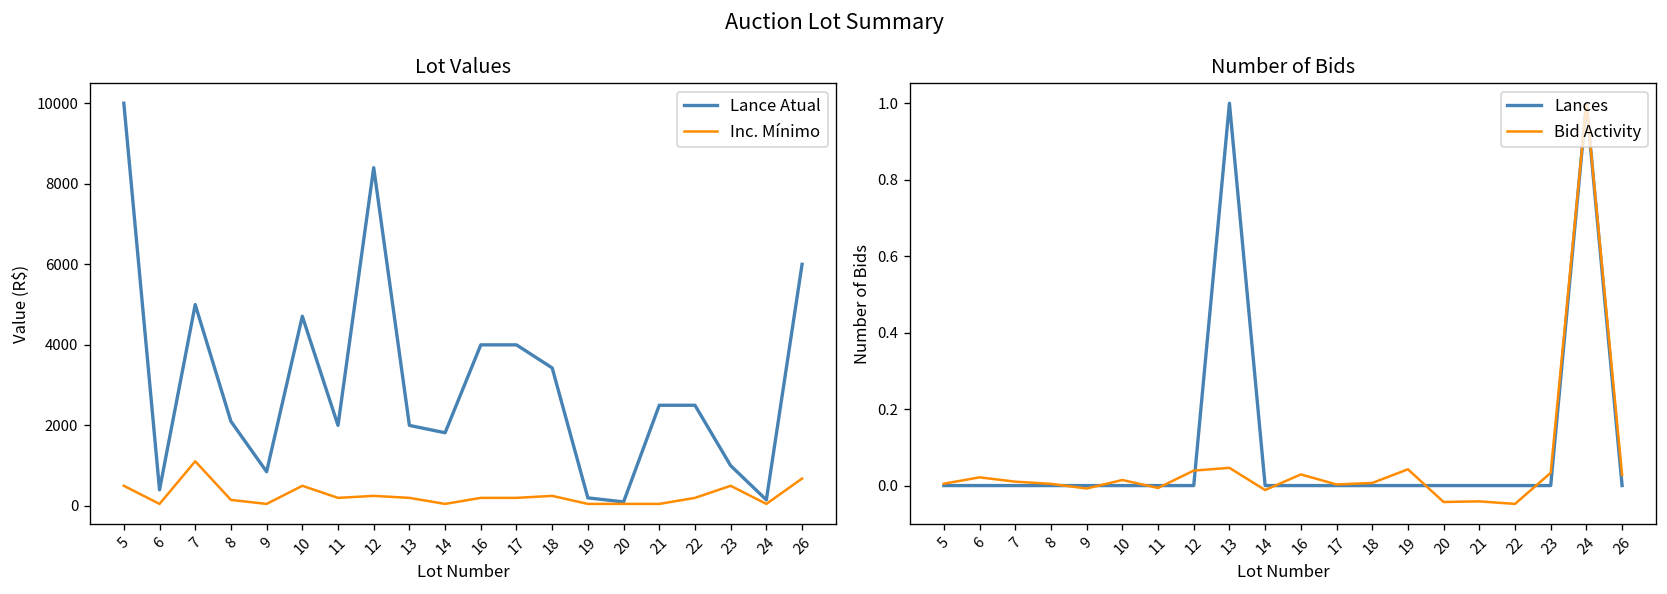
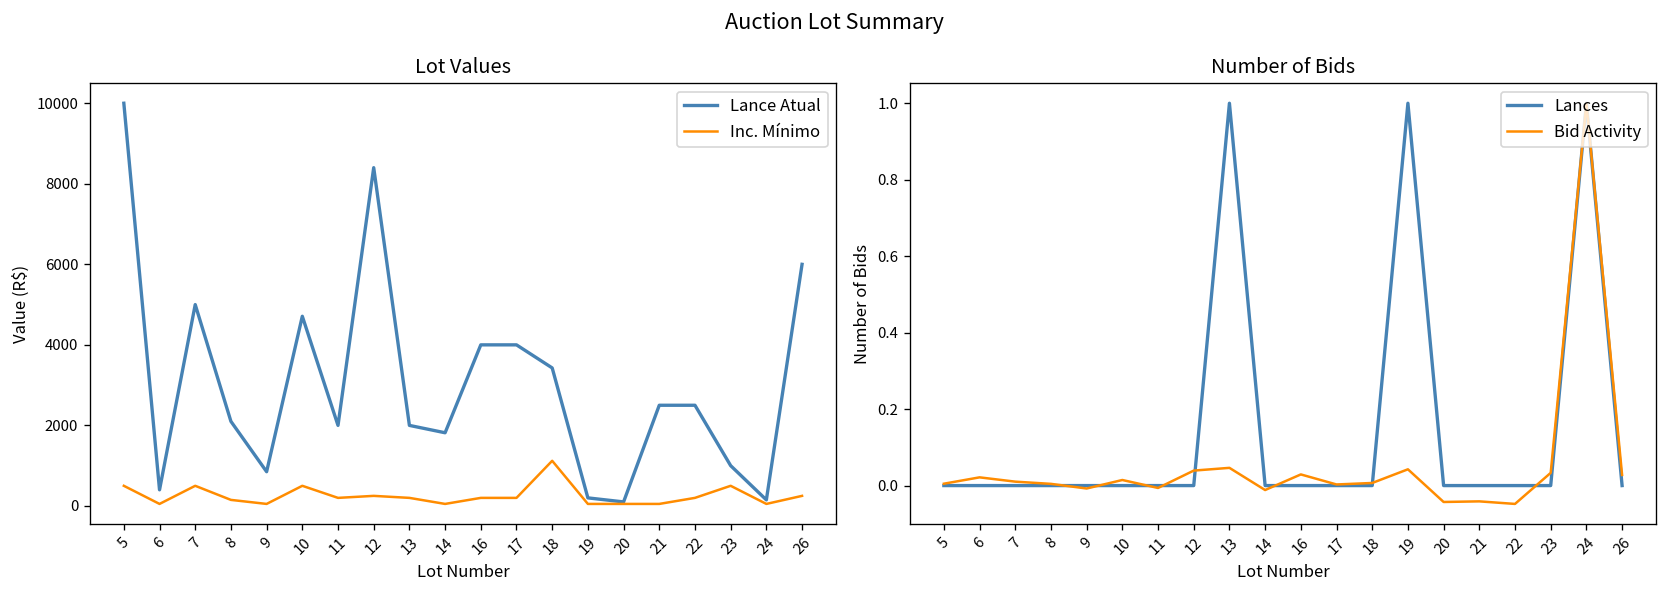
Lot Values, Inc. Mínimo, 7: 1100 -> 500
Lot Values, Inc. Mínimo, 18: 300 -> 1100
Lot Values, Inc. Mínimo, 26: 700 -> 300
Number of Bids, Lances, 19: 0 -> 1
